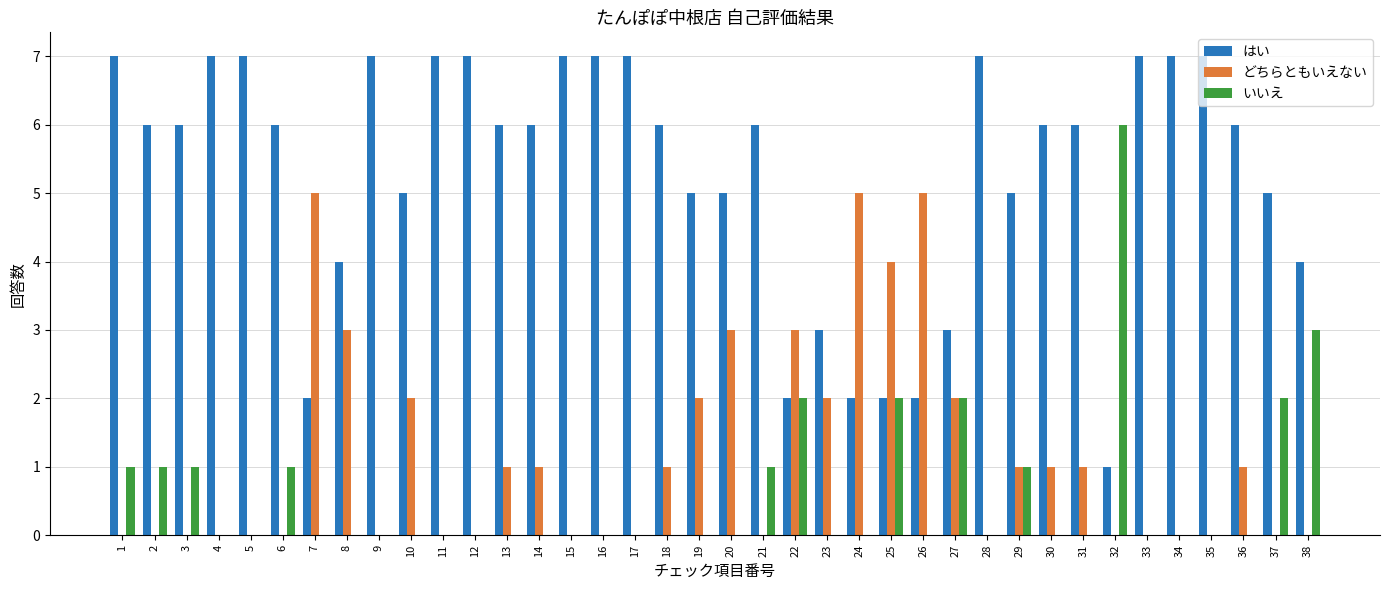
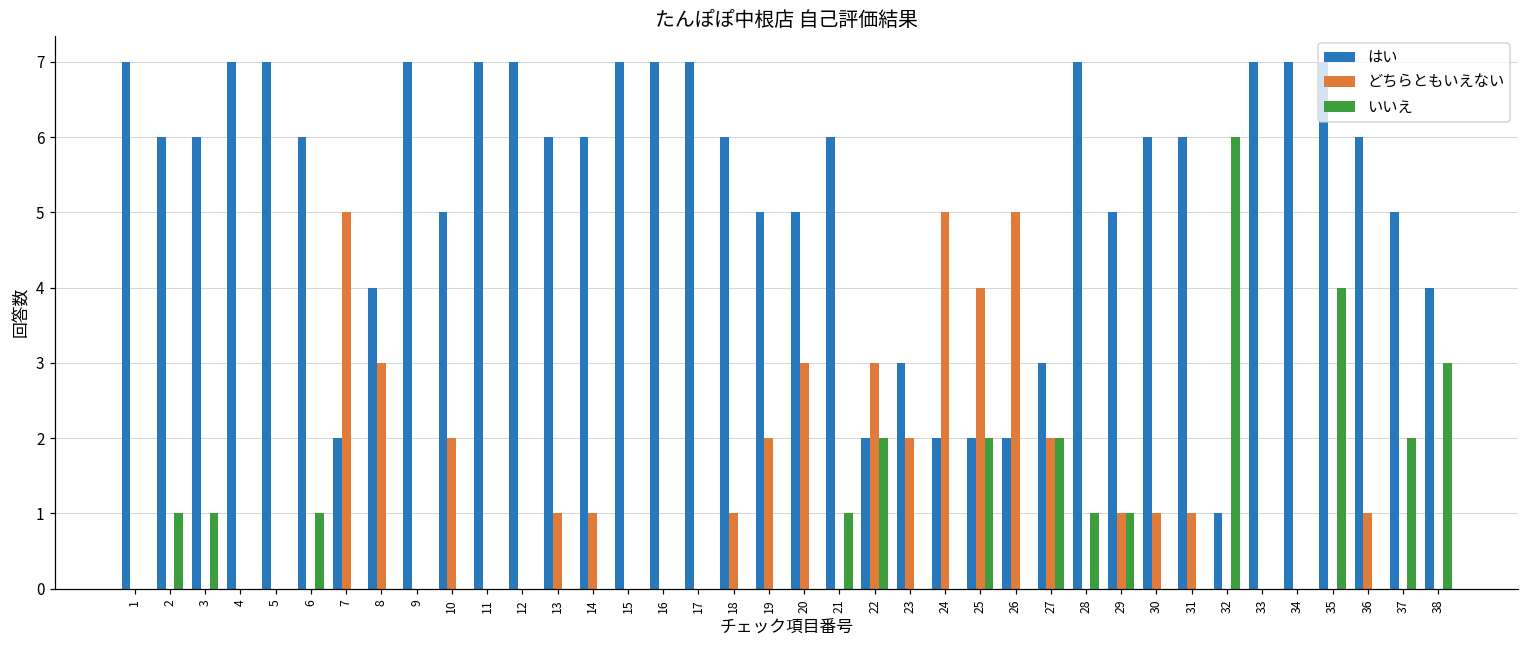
いいえ, 1: 1 -> 0
いいえ, 28: 0 -> 1
いいえ, 35: 0 -> 4
